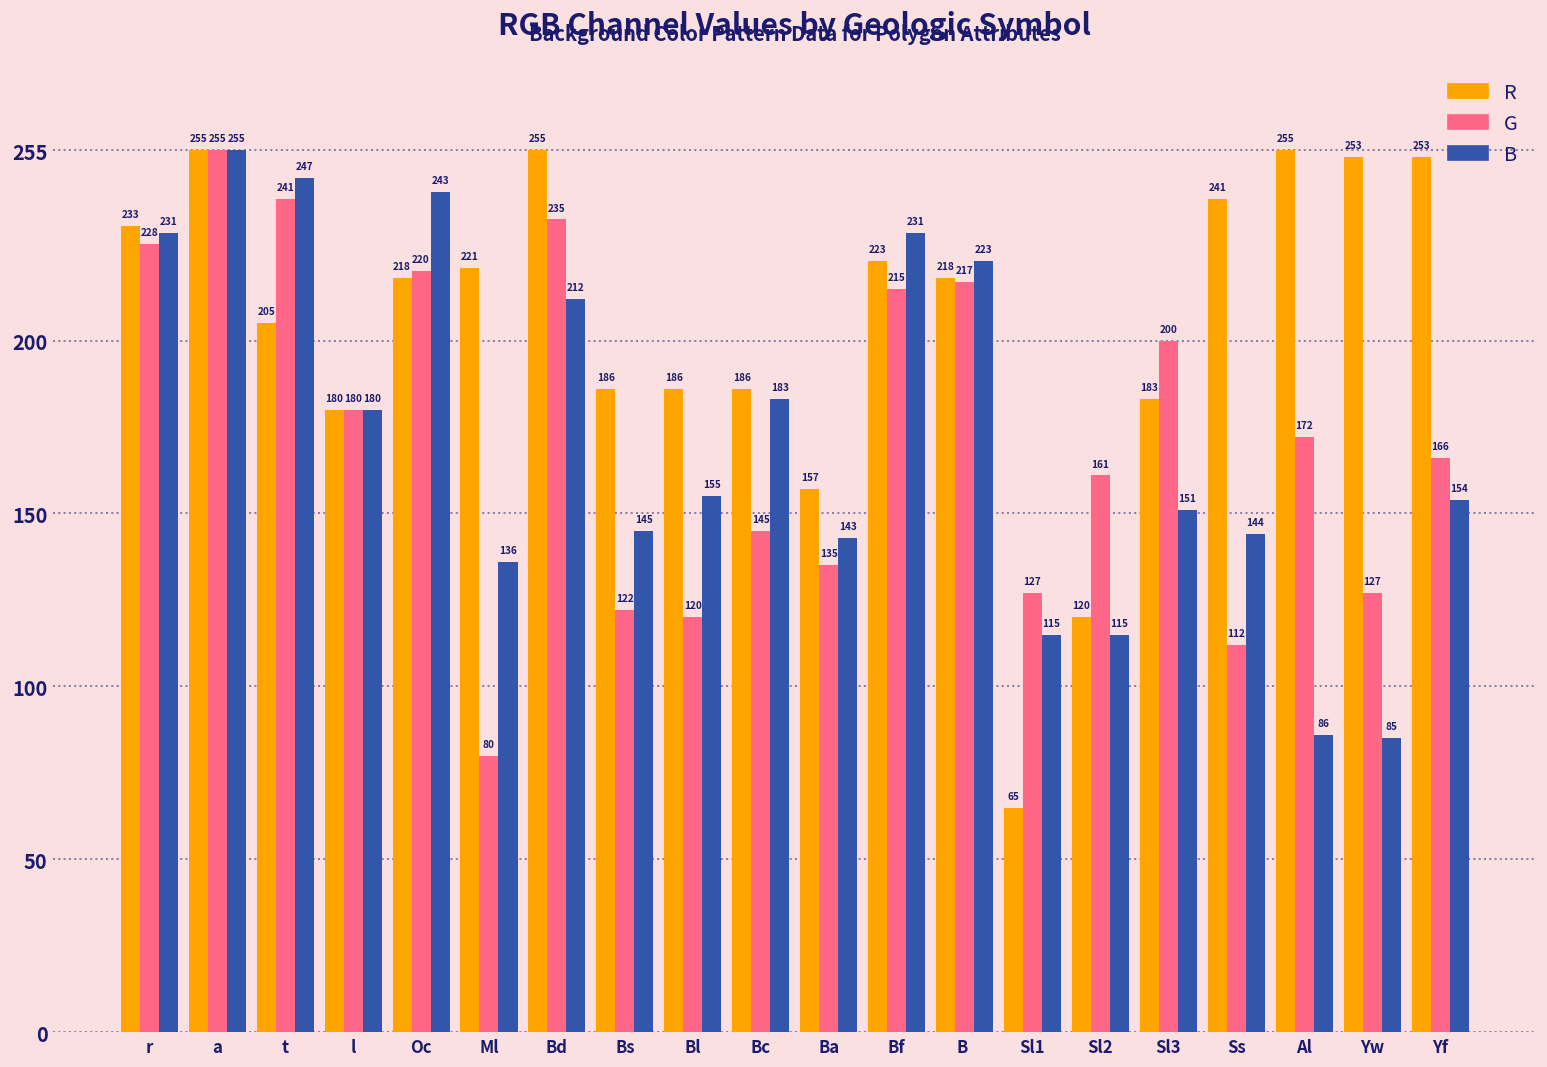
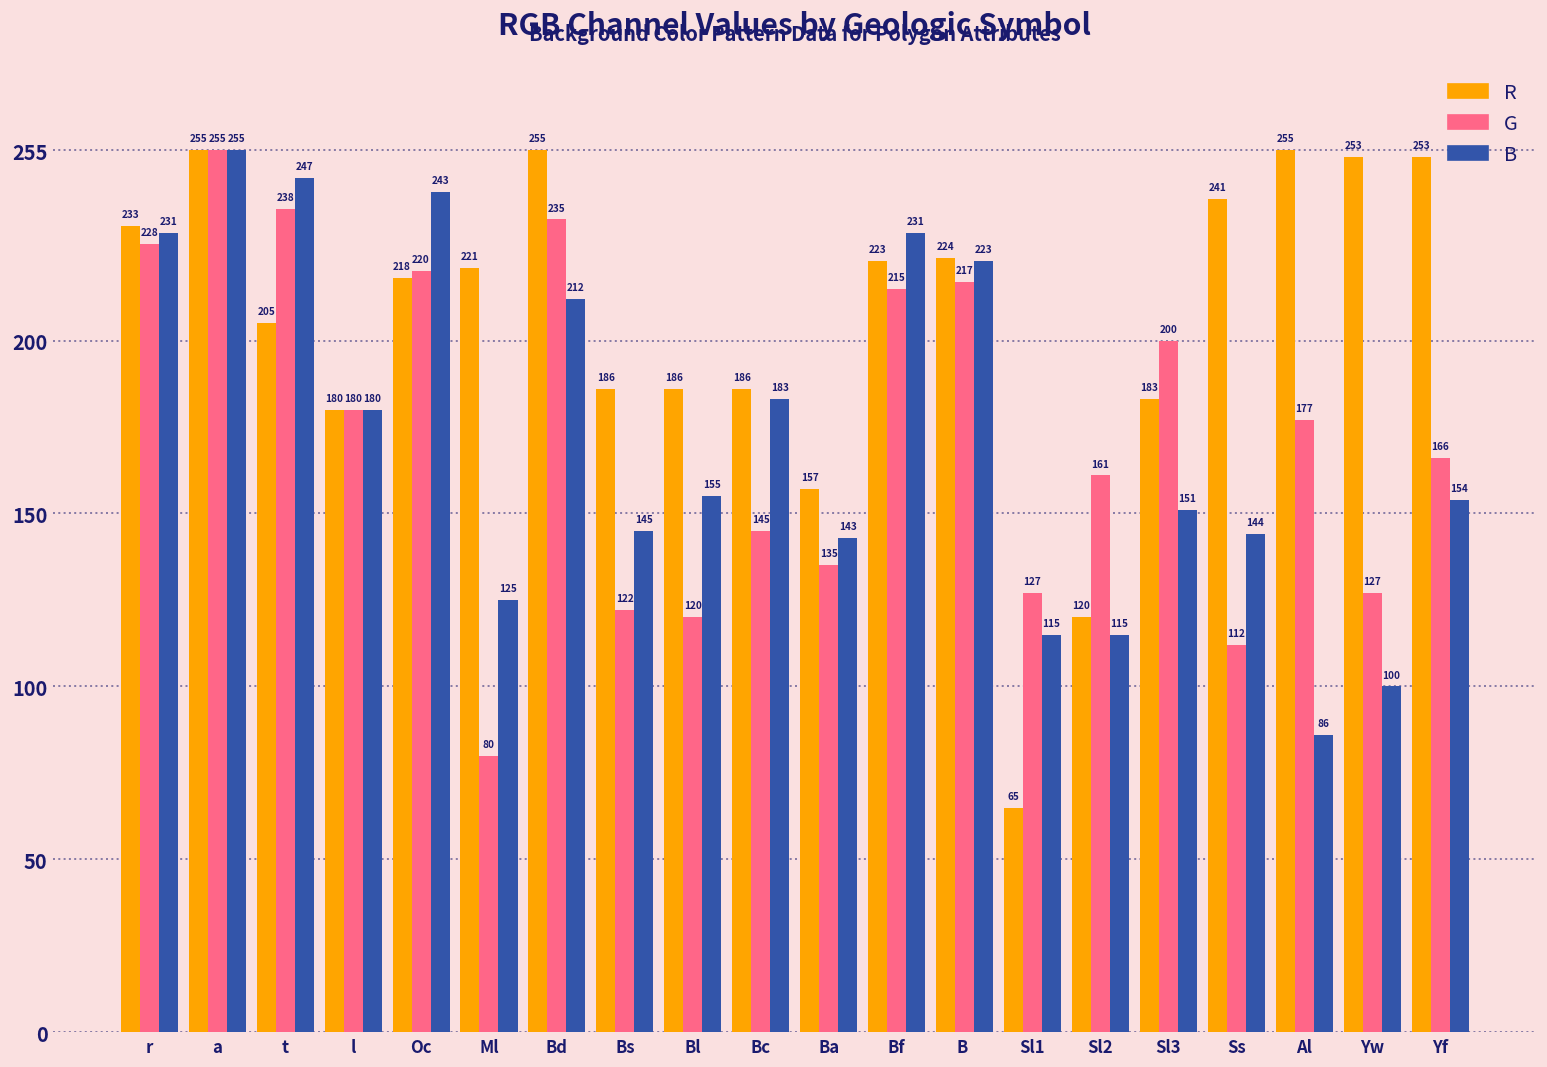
G, t: 241 -> 238
B, Ml: 136 -> 125
R, B: 218 -> 224
G, Al: 172 -> 177
B, Yw: 85 -> 100
